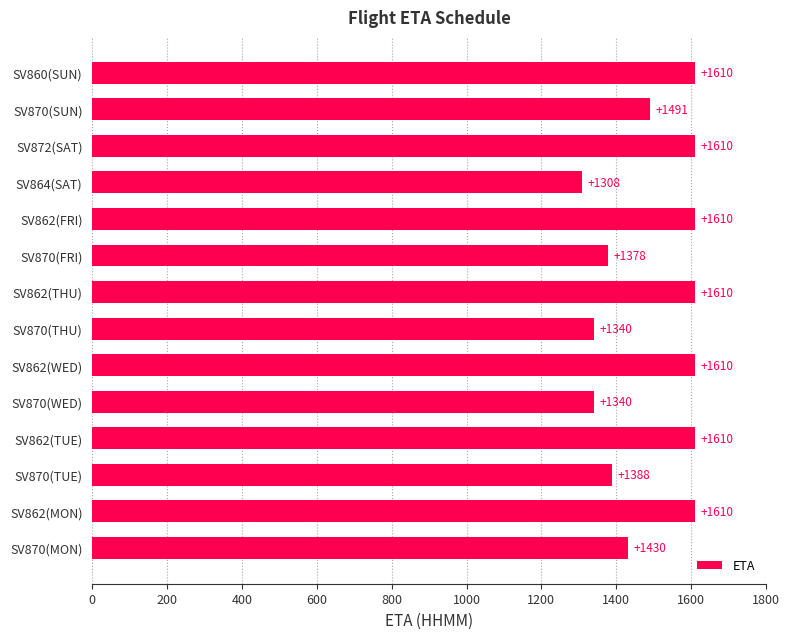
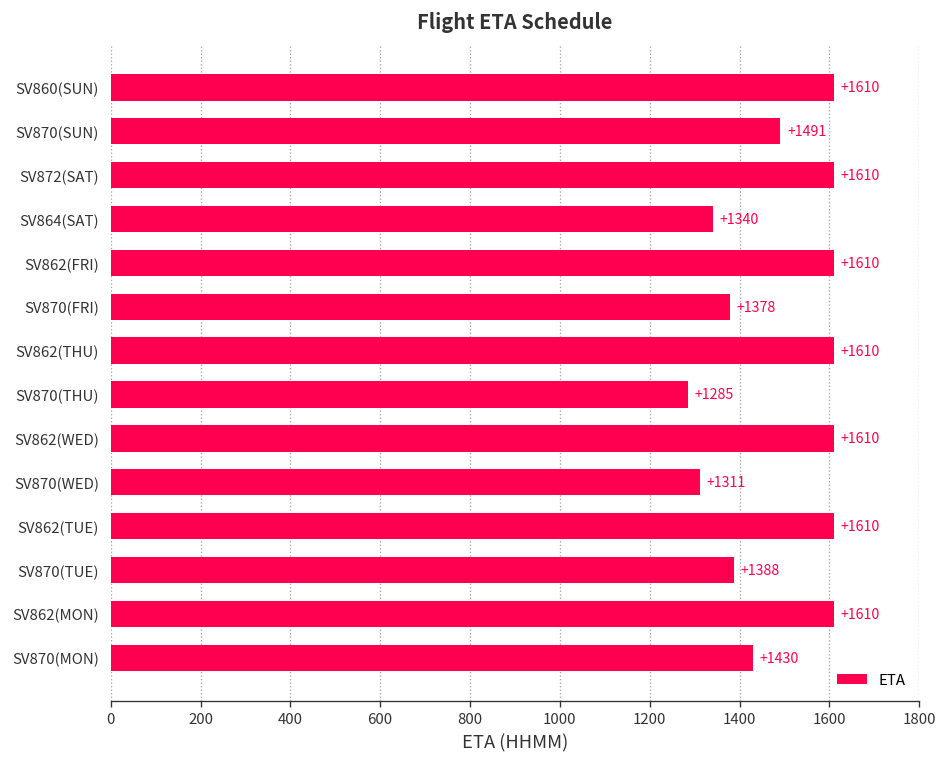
SV864(SAT): +1308 -> +1340
SV870(THU): +1340 -> +1285
SV870(WED): +1340 -> +1311
